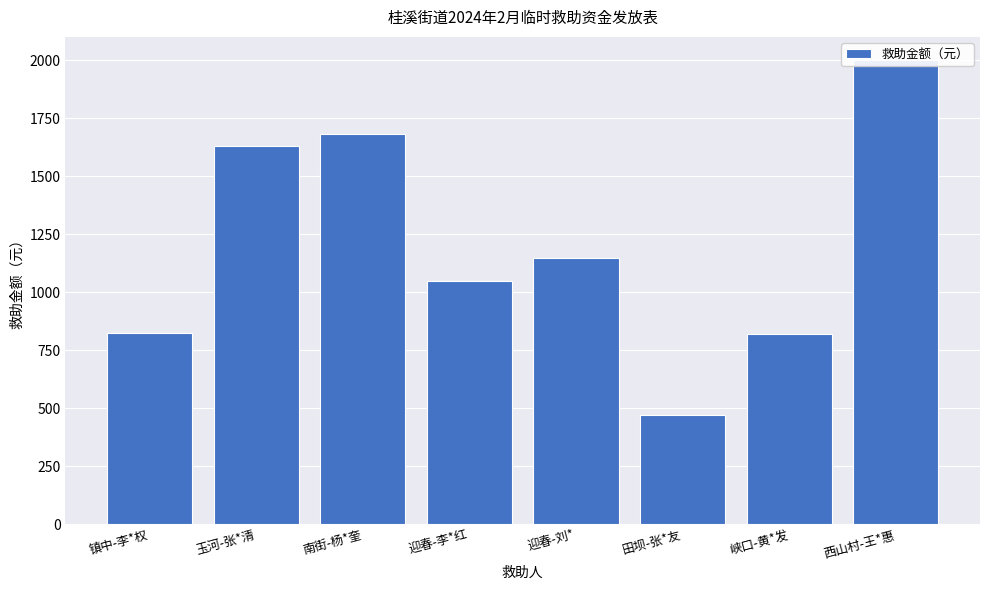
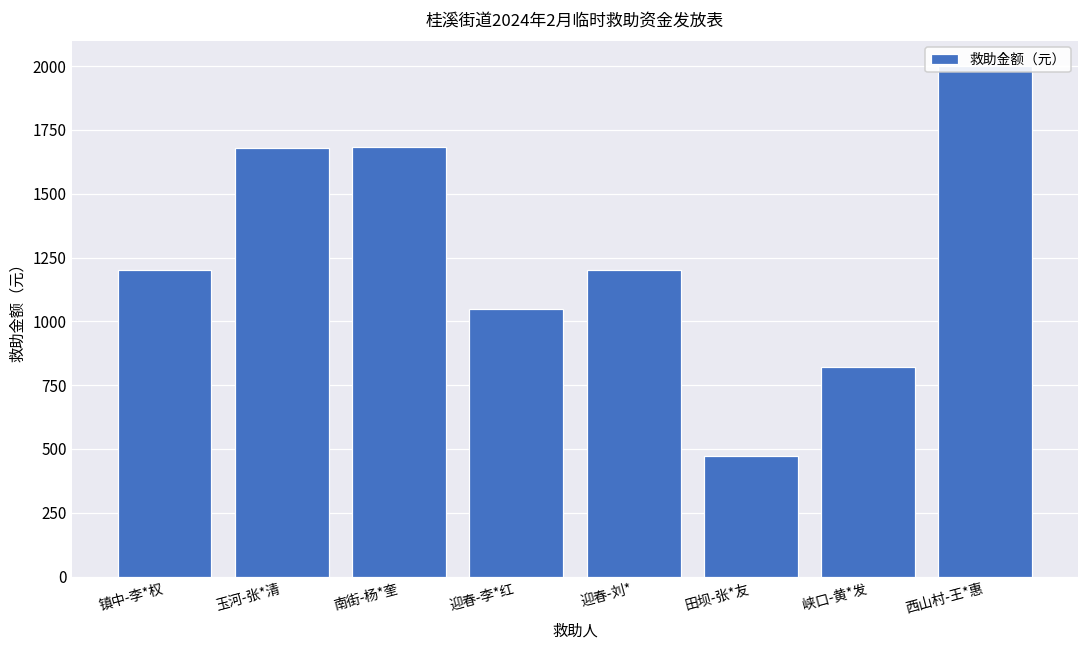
镇中-李*权: 820 -> 1200
玉河-张*清: 1630 -> 1680
迎春-刘*: 1150 -> 1200
